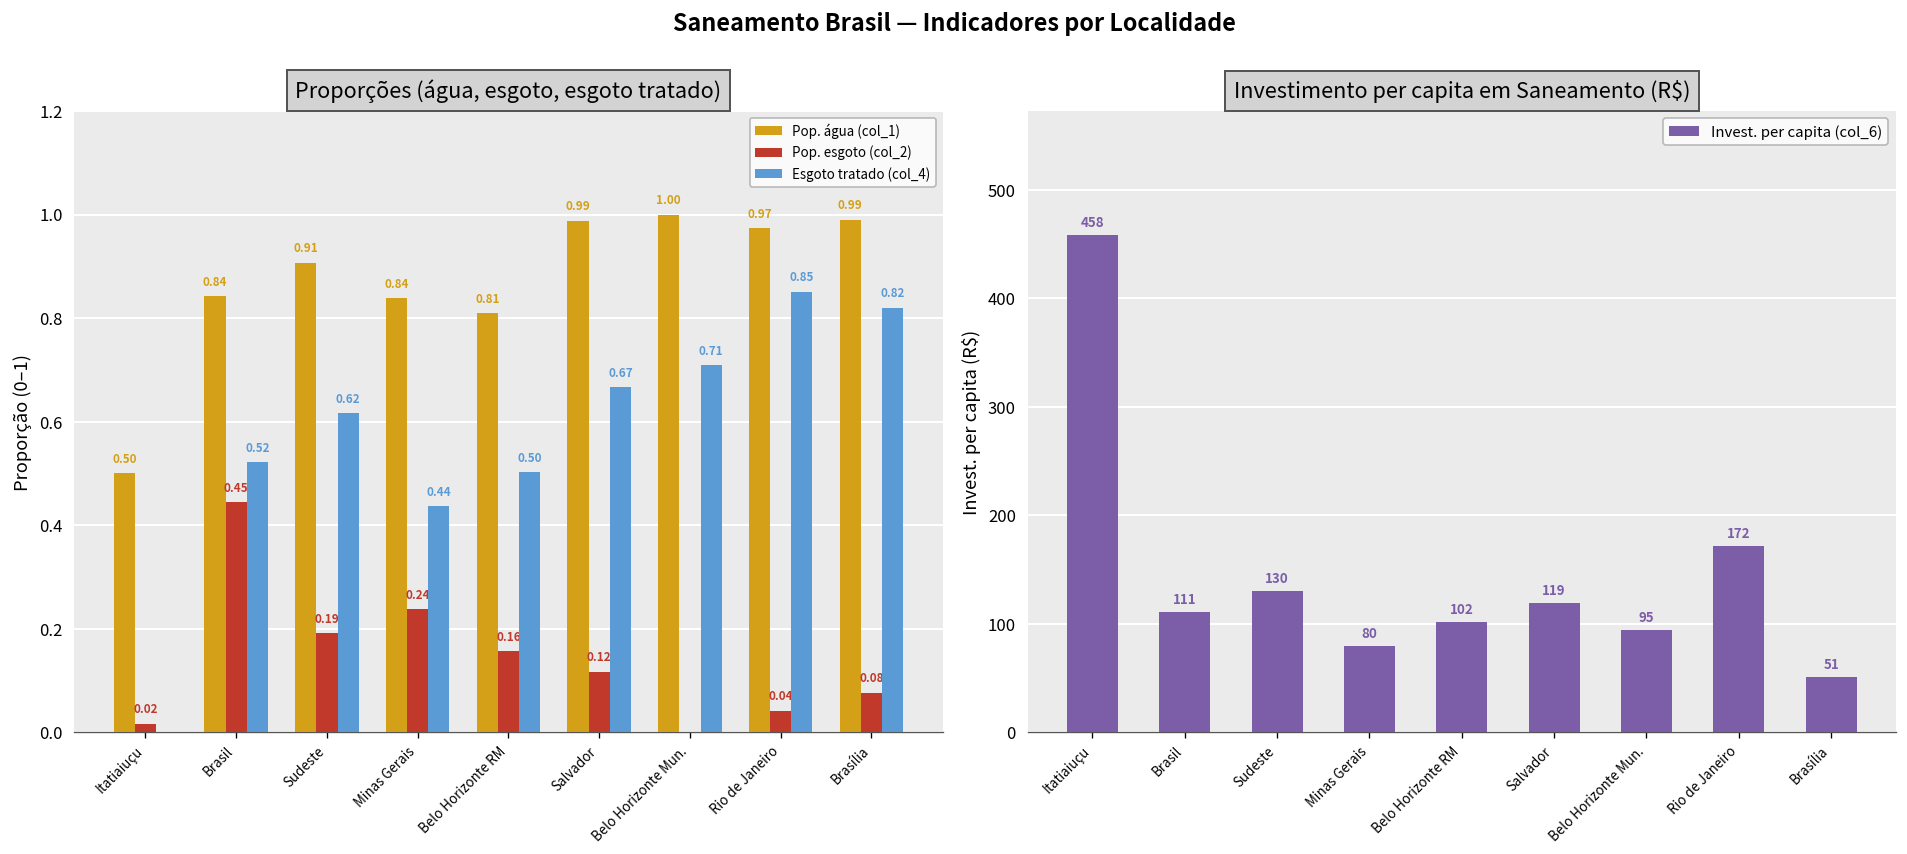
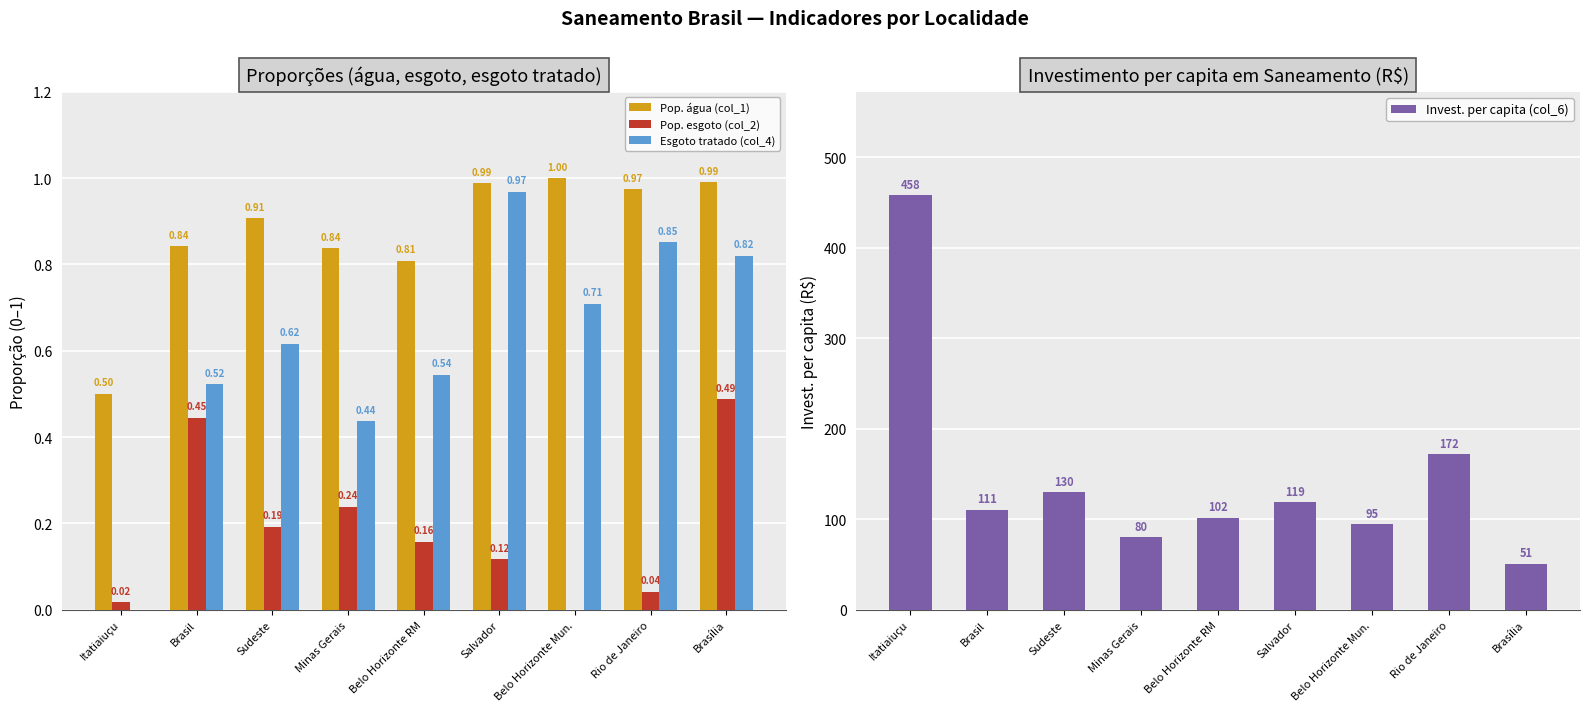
Proporções (água, esgoto, esgoto tratado), Esgoto tratado (col_4), Belo Horizonte RM: 0.50 -> 0.54
Proporções (água, esgoto, esgoto tratado), Esgoto tratado (col_4), Salvador: 0.67 -> 0.97
Proporções (água, esgoto, esgoto tratado), Pop. esgoto (col_2), Brasília: 0.08 -> 0.49
